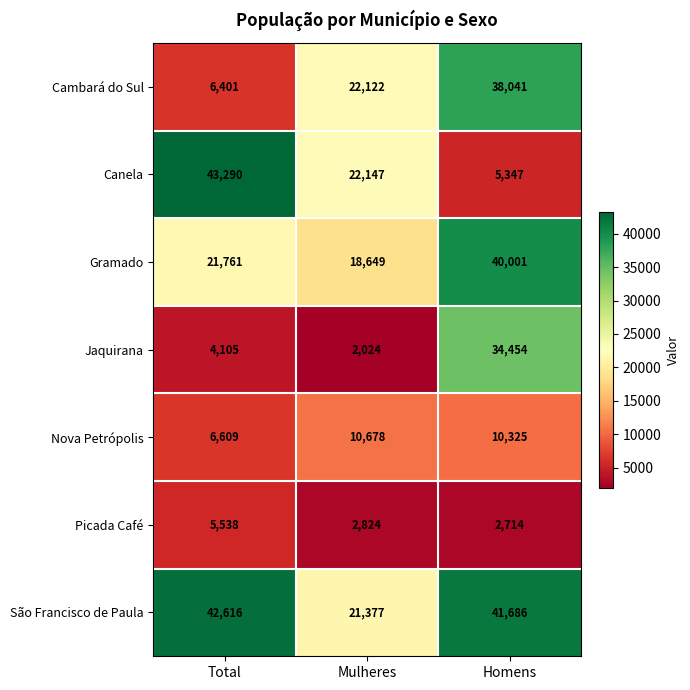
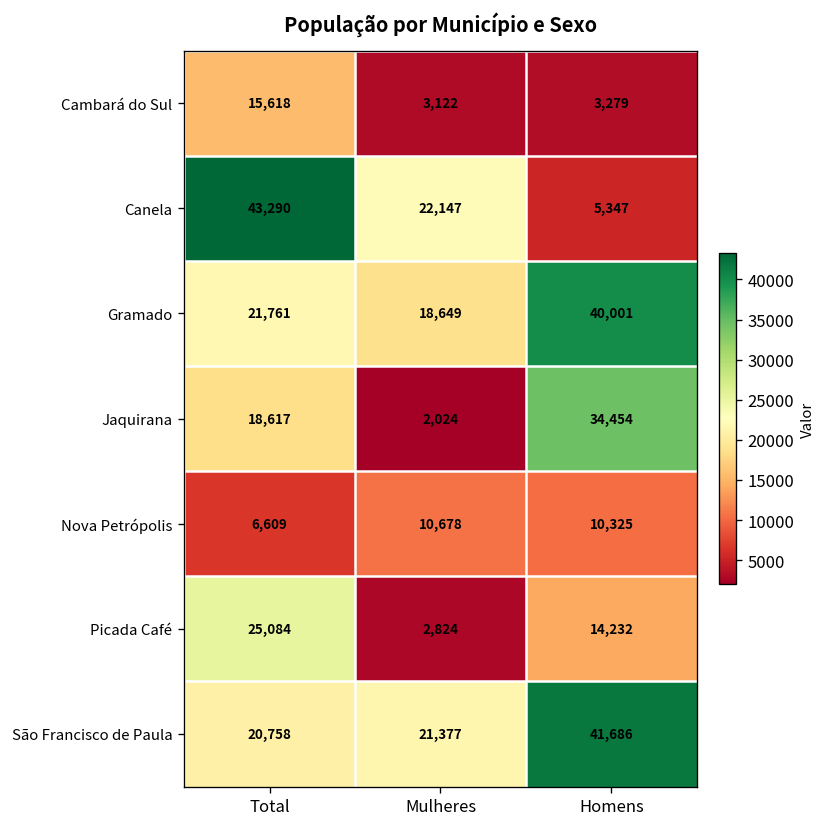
Cambará do Sul, Total: 6,401 -> 15,618
Cambará do Sul, Mulheres: 22,122 -> 3,122
Cambará do Sul, Homens: 38,041 -> 3,279
Jaquirana, Total: 4,105 -> 18,617
Picada Café, Total: 5,538 -> 25,084
Picada Café, Homens: 2,714 -> 14,232
São Francisco de Paula, Total: 42,616 -> 20,758
